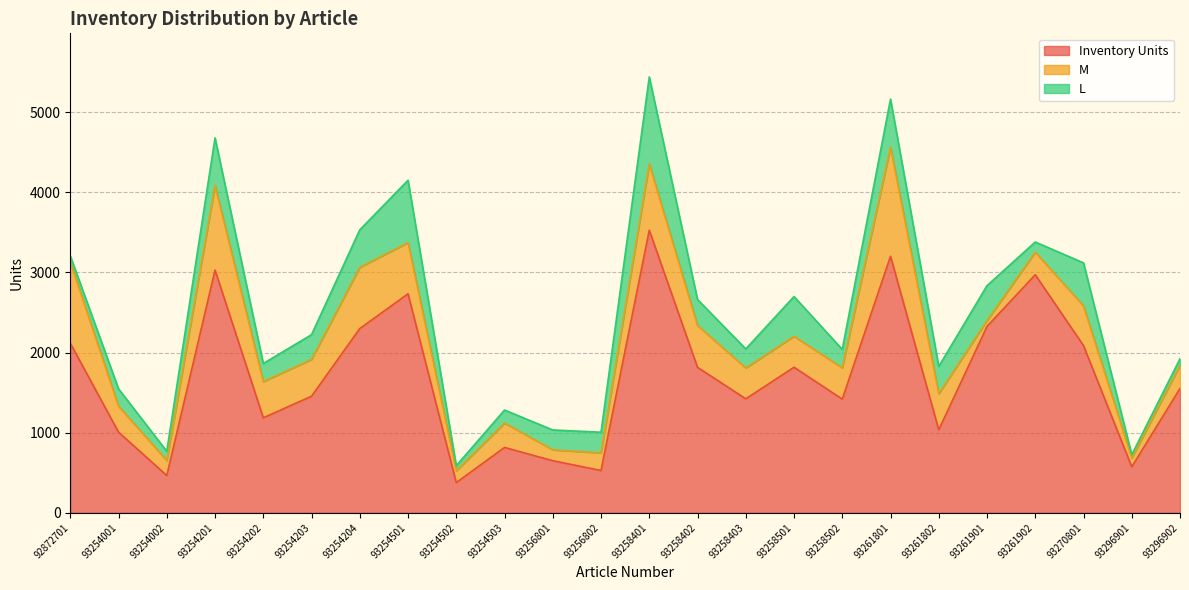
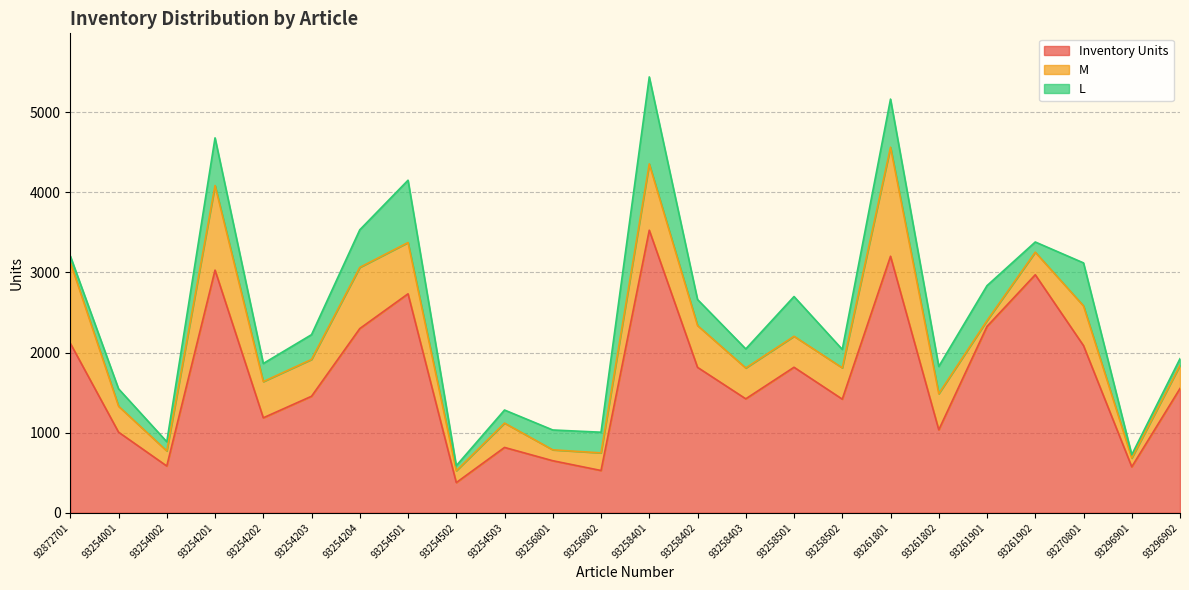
Inventory Units, 93254002: 500 -> 600
